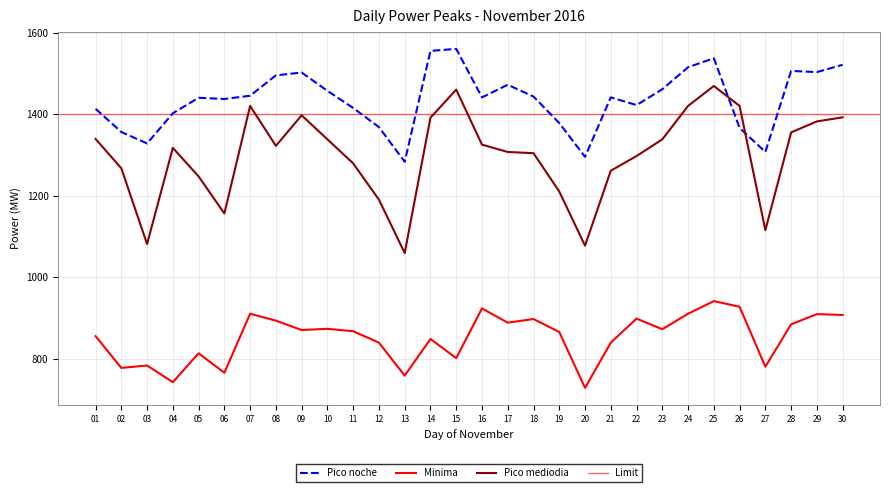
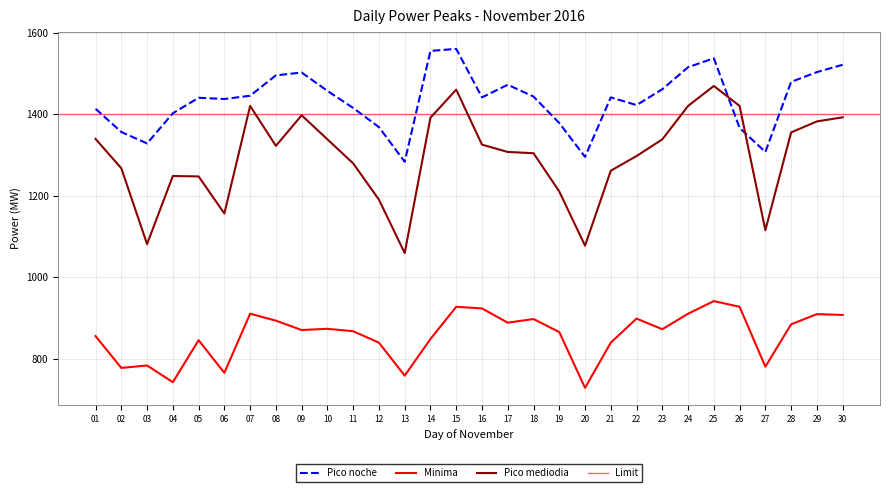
Pico mediodia, 04: 1320 -> 1250
Minima, 05: 810 -> 850
Minima, 15: 800 -> 930
Pico noche, 28: 1510 -> 1480
